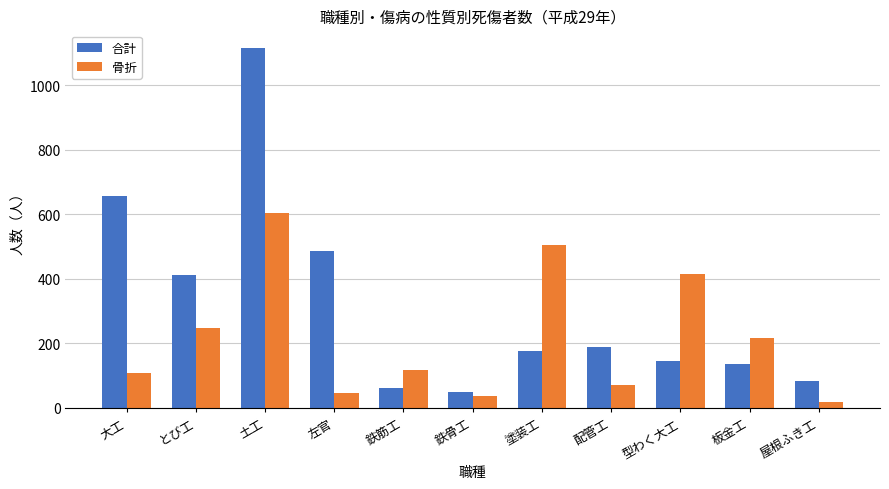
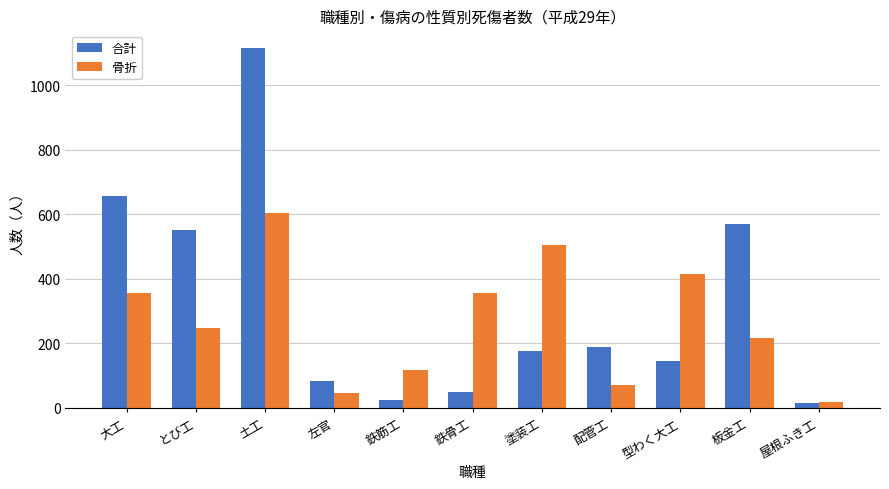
骨折, 大工: 110 -> 360
合計, とび工: 410 -> 550
合計, 左官: 490 -> 80
合計, 鉄筋工: 60 -> 30
骨折, 鉄骨工: 40 -> 360
合計, 板金工: 140 -> 570
合計, 屋根ふき工: 80 -> 20
